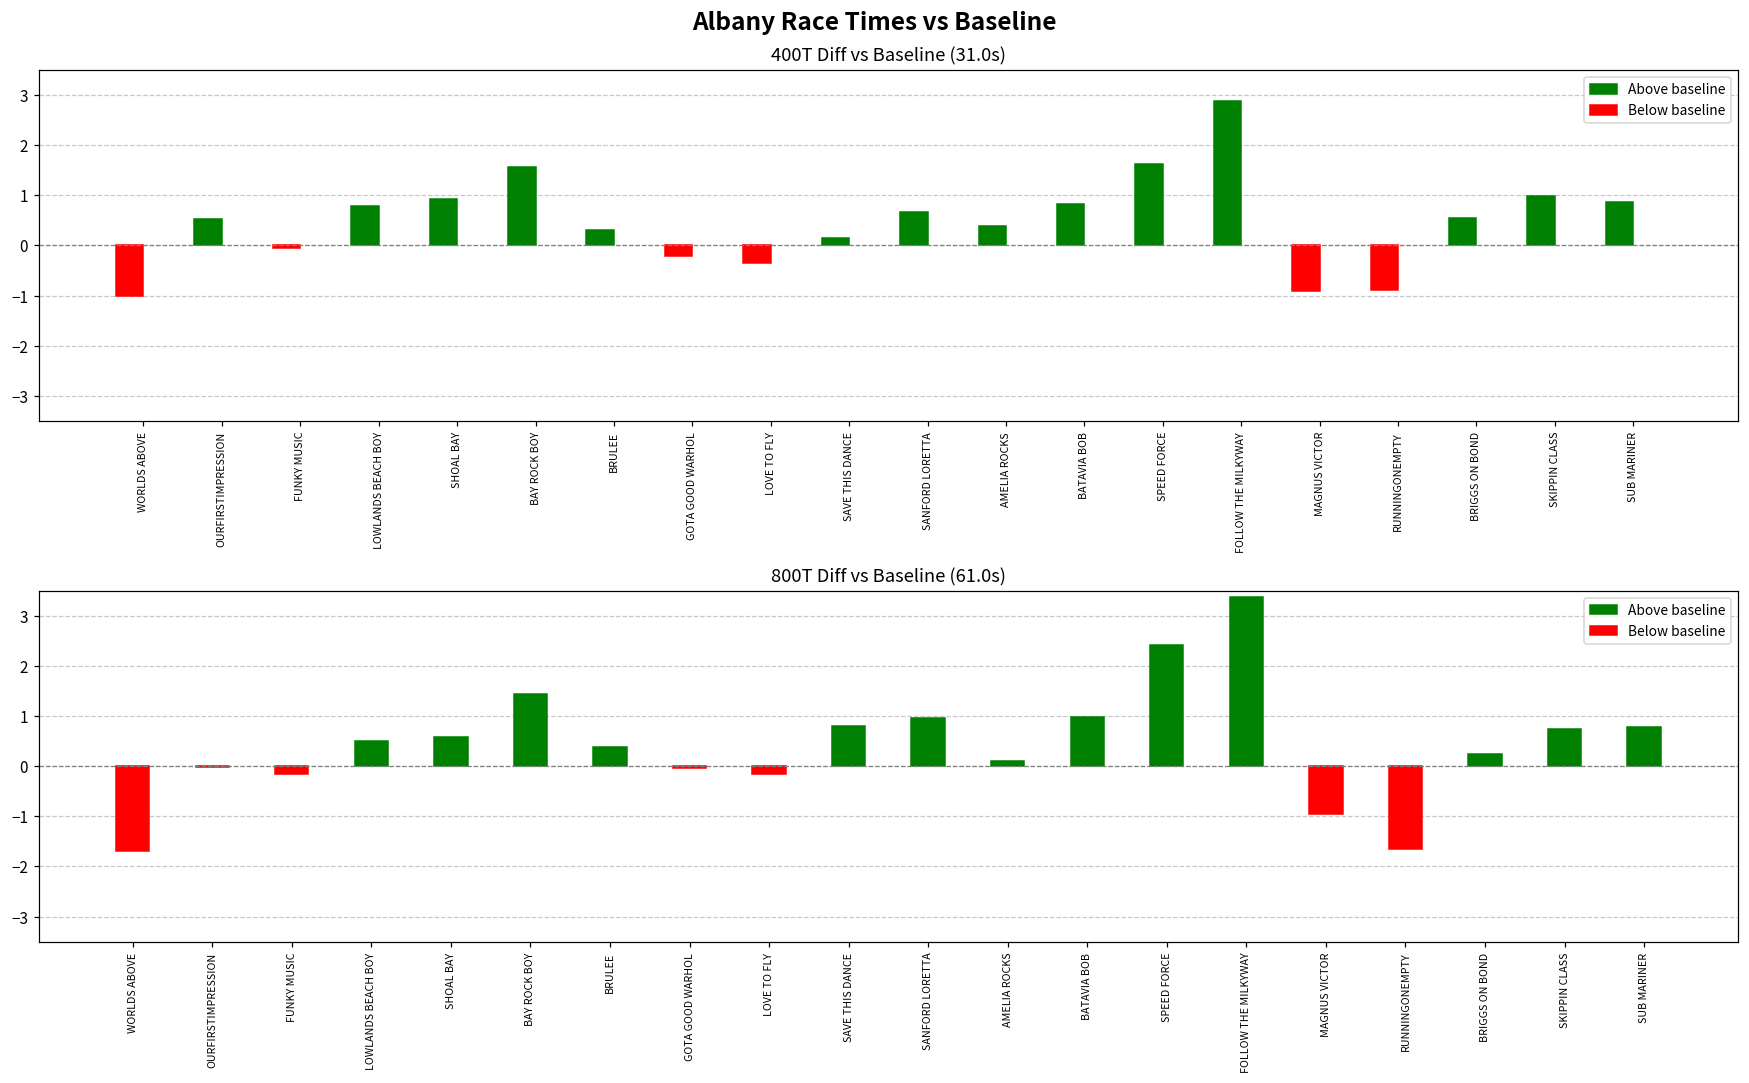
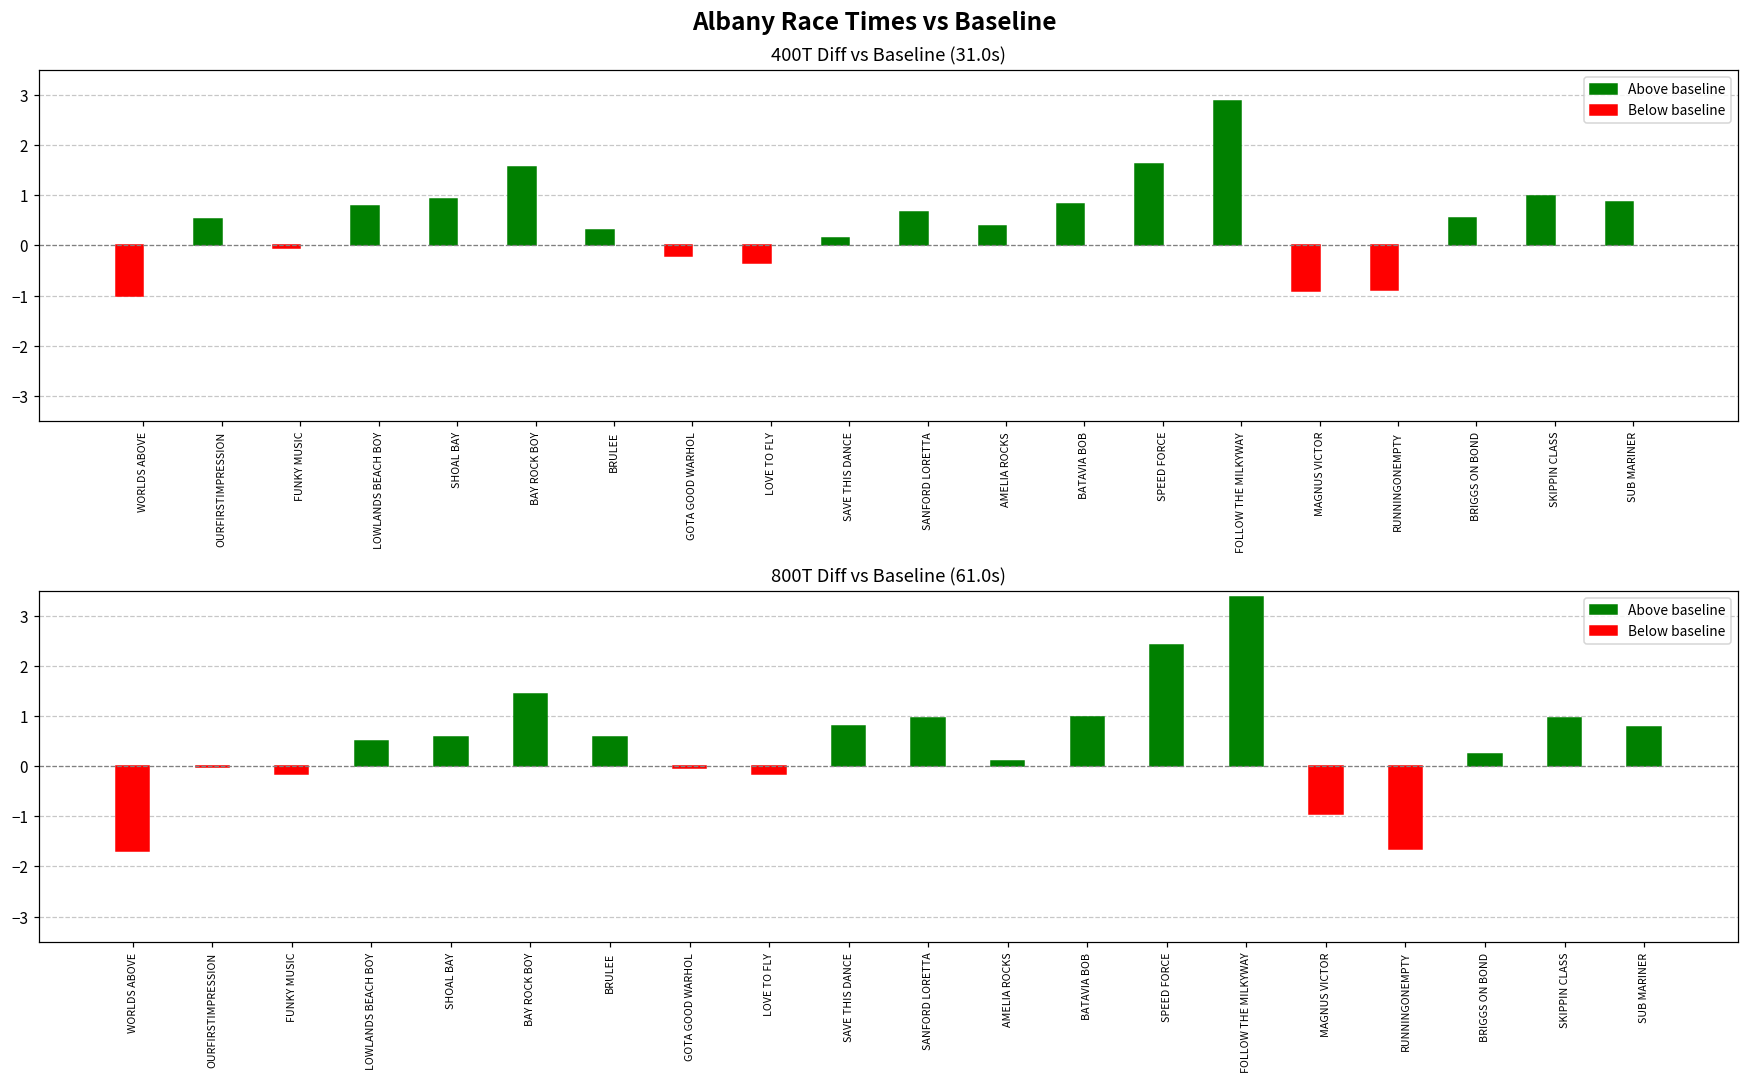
800T Diff vs Baseline (61.0s), BRULEE: 0.4 -> 0.6
800T Diff vs Baseline (61.0s), SKIPPIN CLASS: 0.7 -> 1.0
